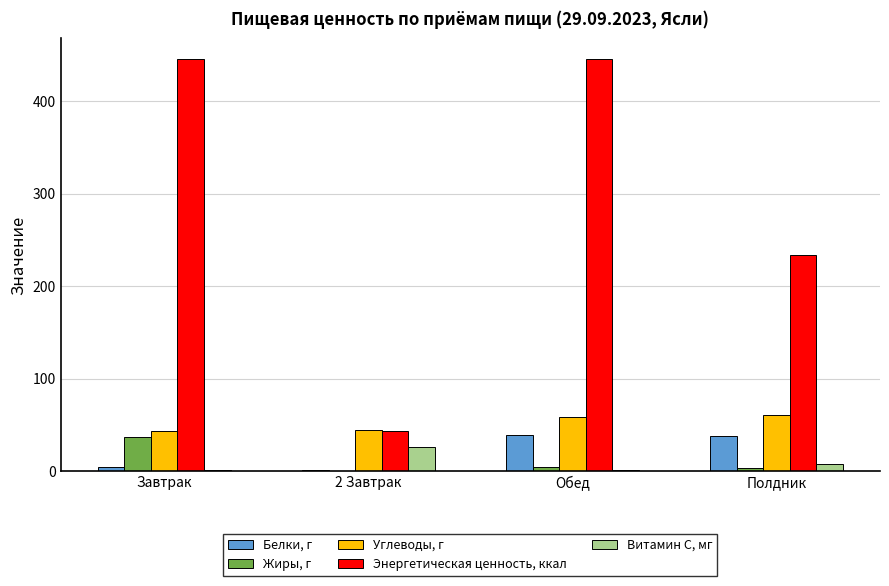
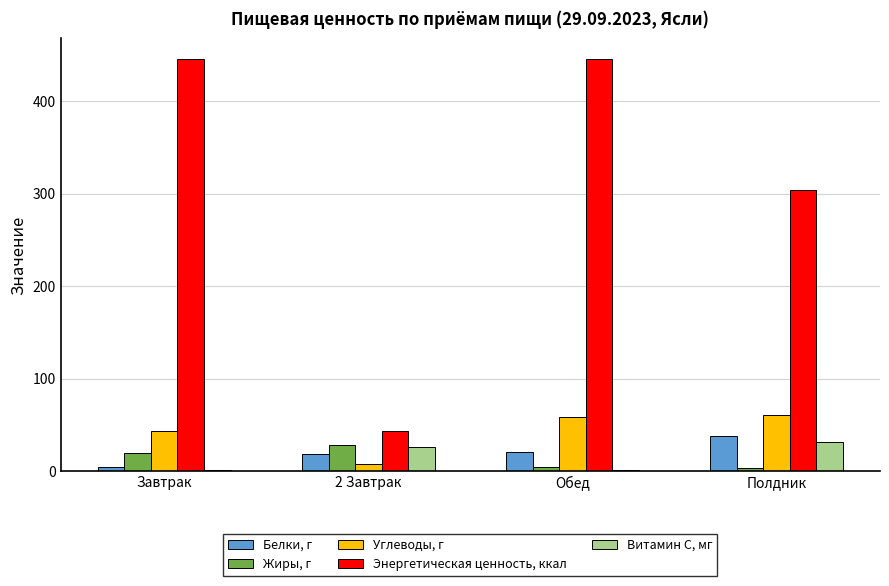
Жиры, г, Завтрак: 40 -> 20
Белки, г, 2 Завтрак: 0 -> 20
Жиры, г, 2 Завтрак: 0 -> 30
Углеводы, г, 2 Завтрак: 40 -> 10
Белки, г, Обед: 40 -> 20
Энергетическая ценность, ккал, Полдник: 230 -> 300
Витамин С, мг, Полдник: 10 -> 30
